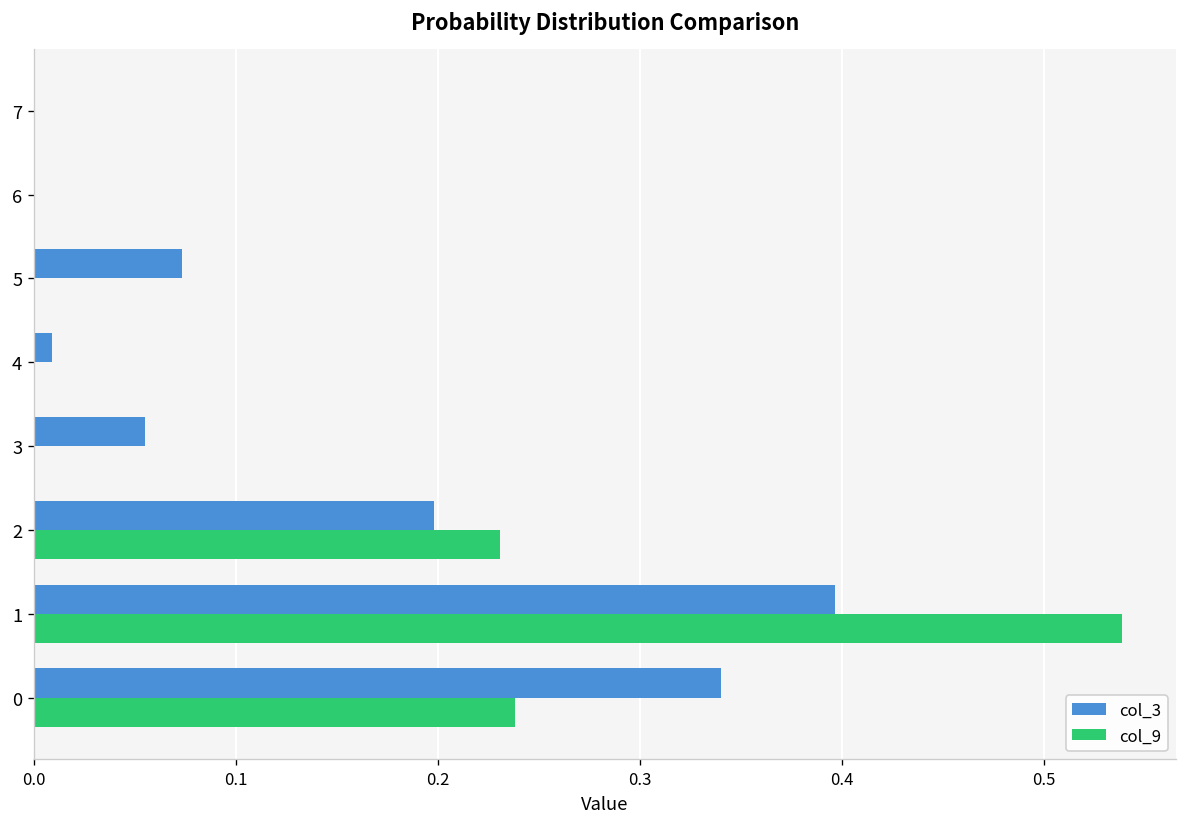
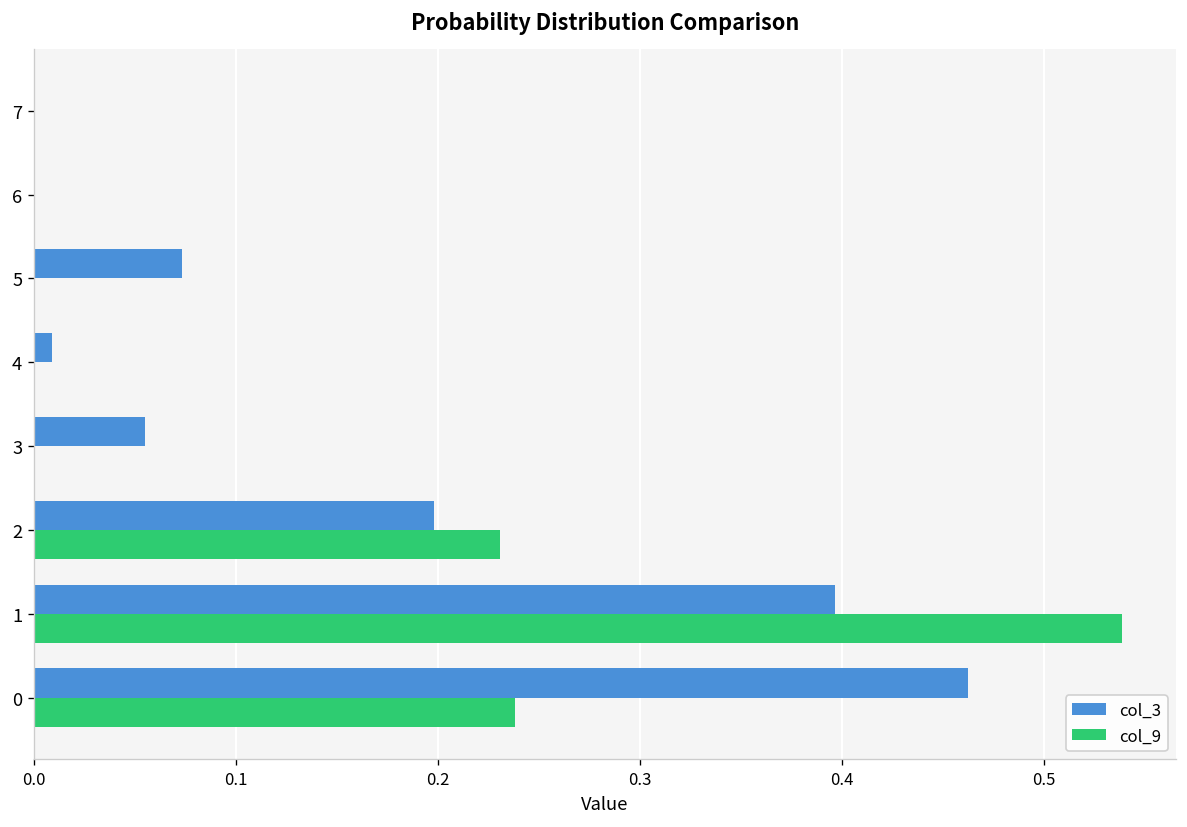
col_3, 0: 0.340 -> 0.463
